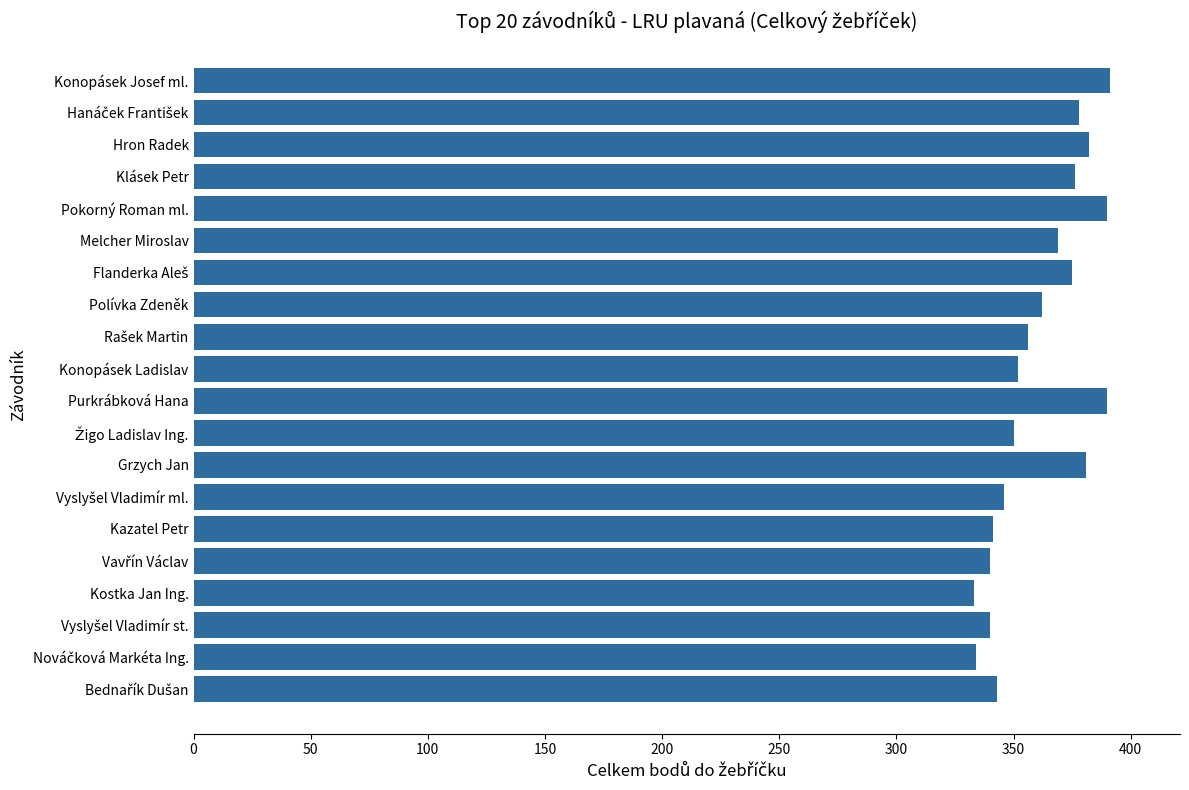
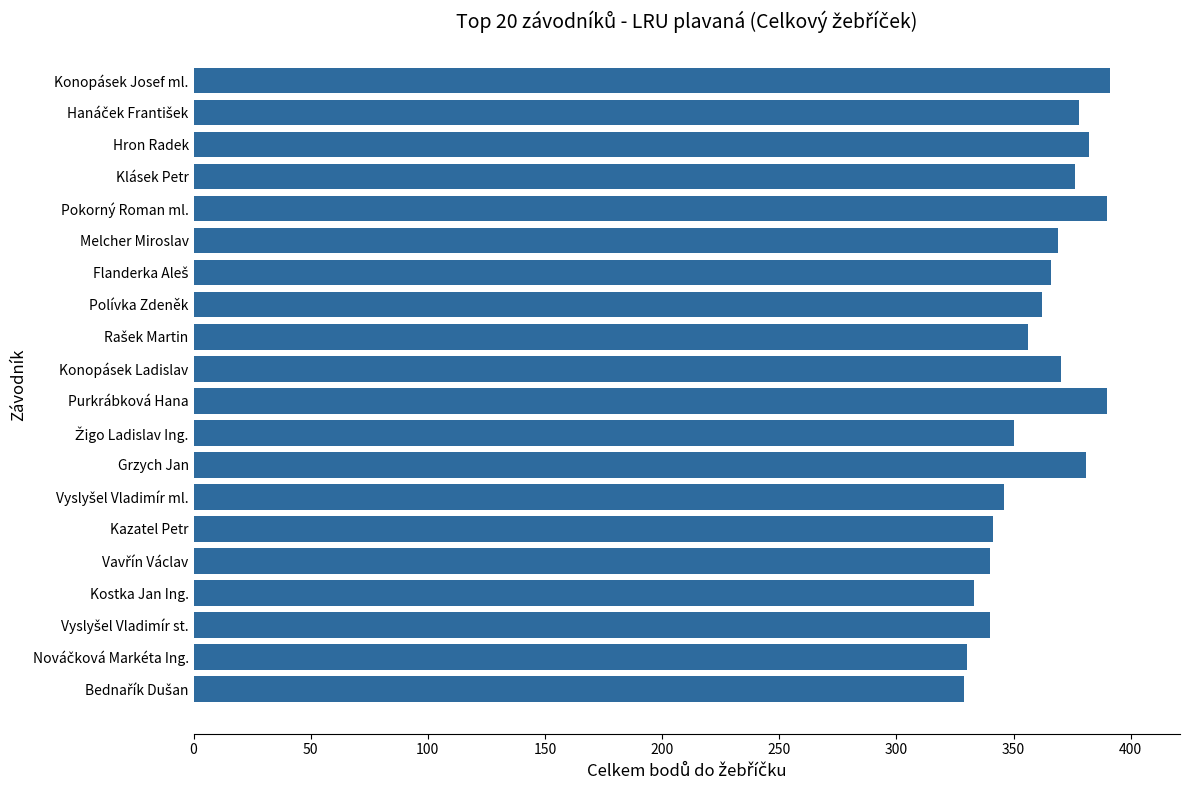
Flanderka Aleš: 375 -> 366
Konopásek Ladislav: 352 -> 370
Nováčková Markéta Ing.: 334 -> 330
Bednařík Dušan: 343 -> 329
